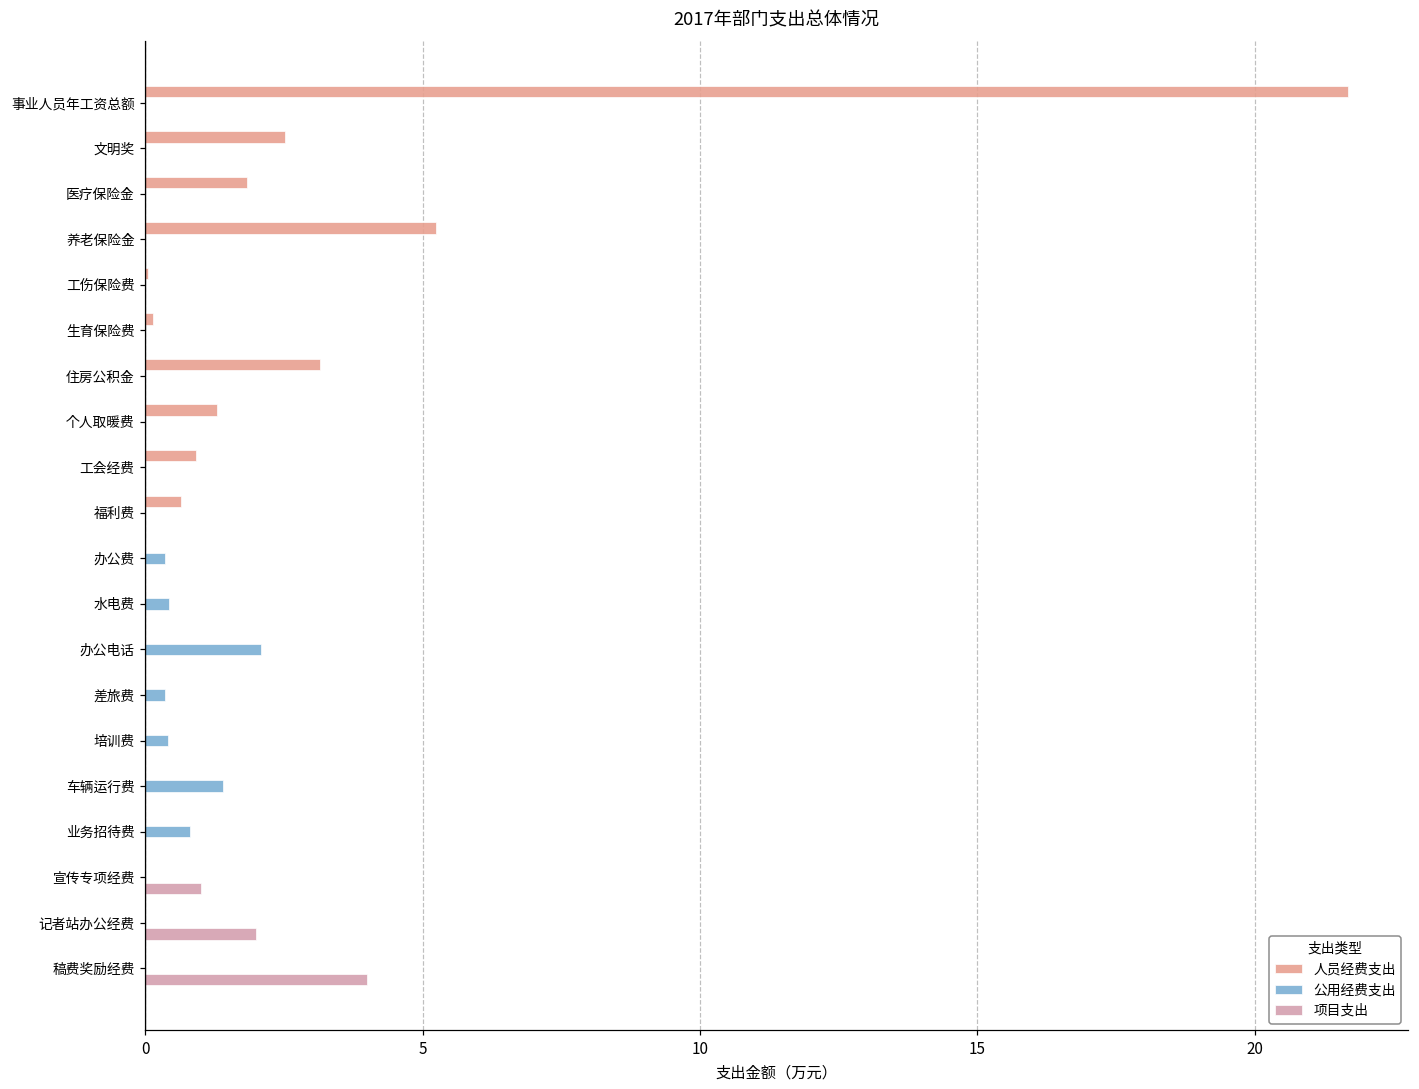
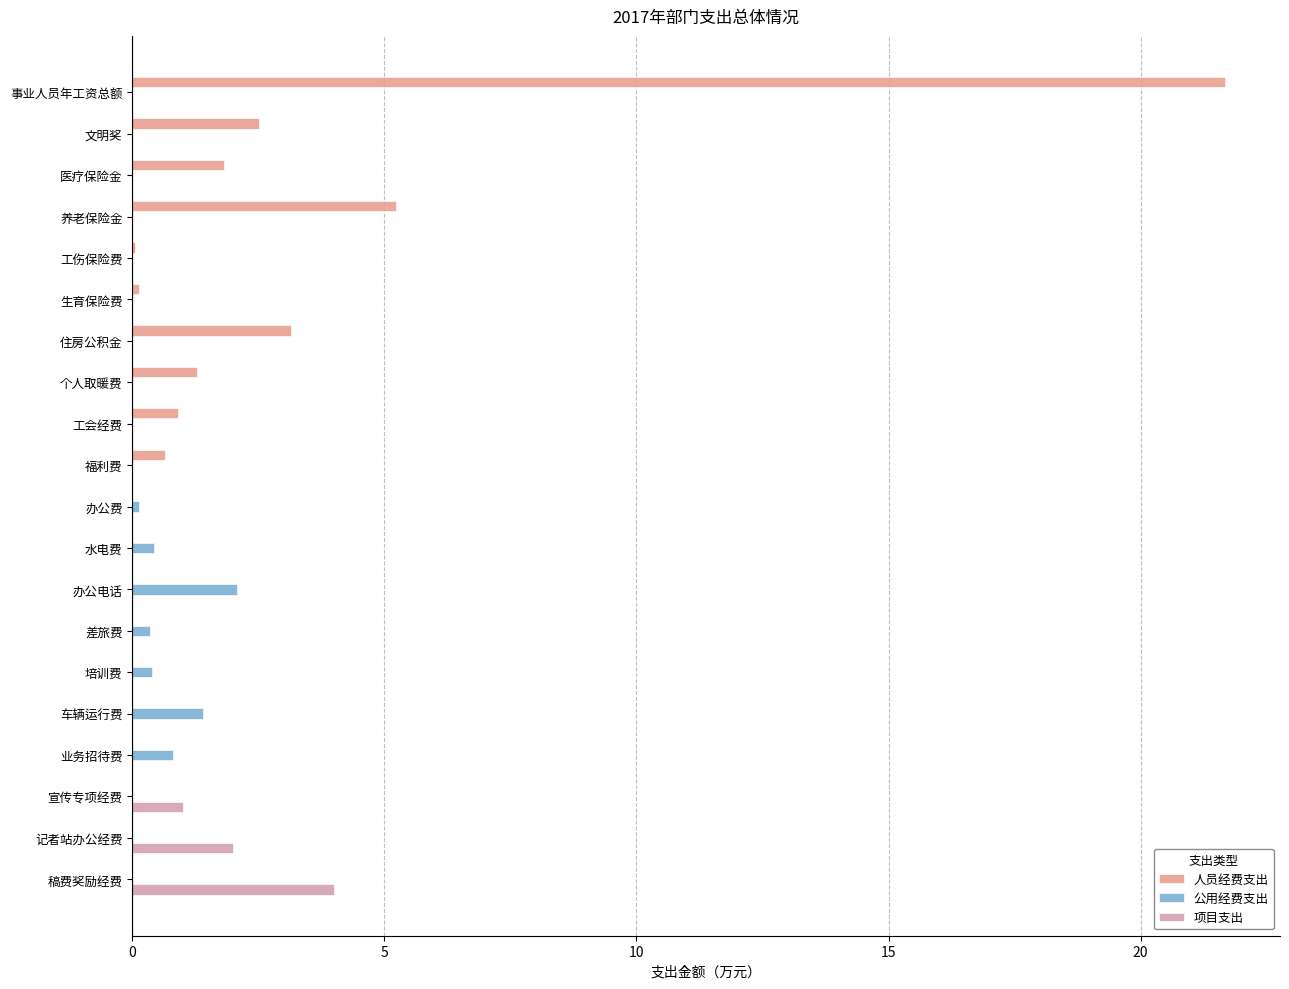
公用经费支出, 办公费: 0.4 -> 0.1
